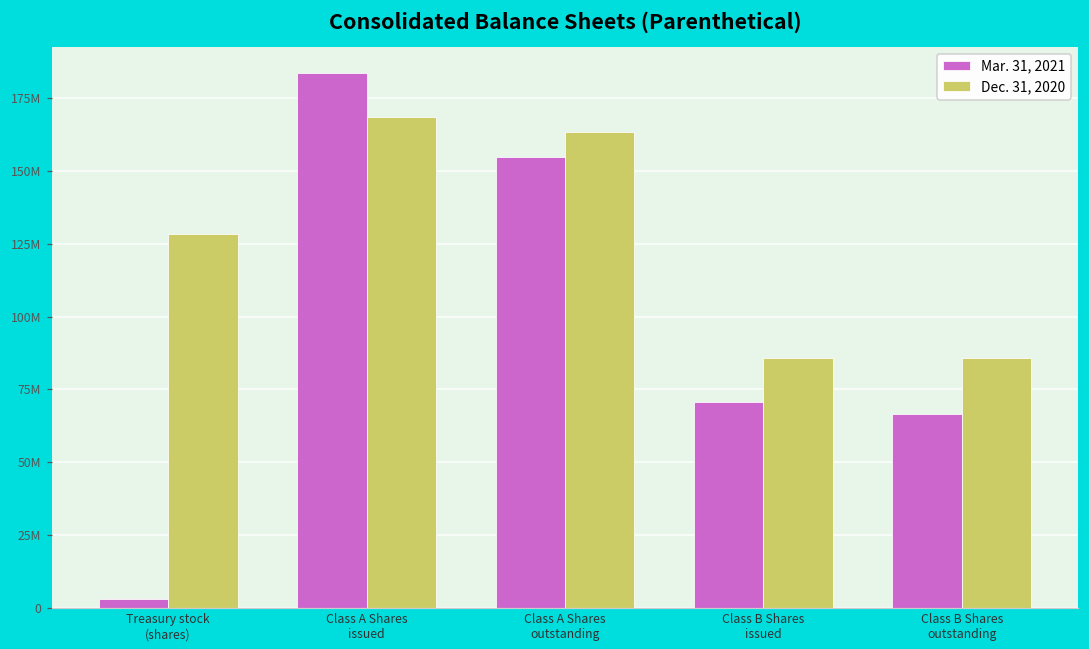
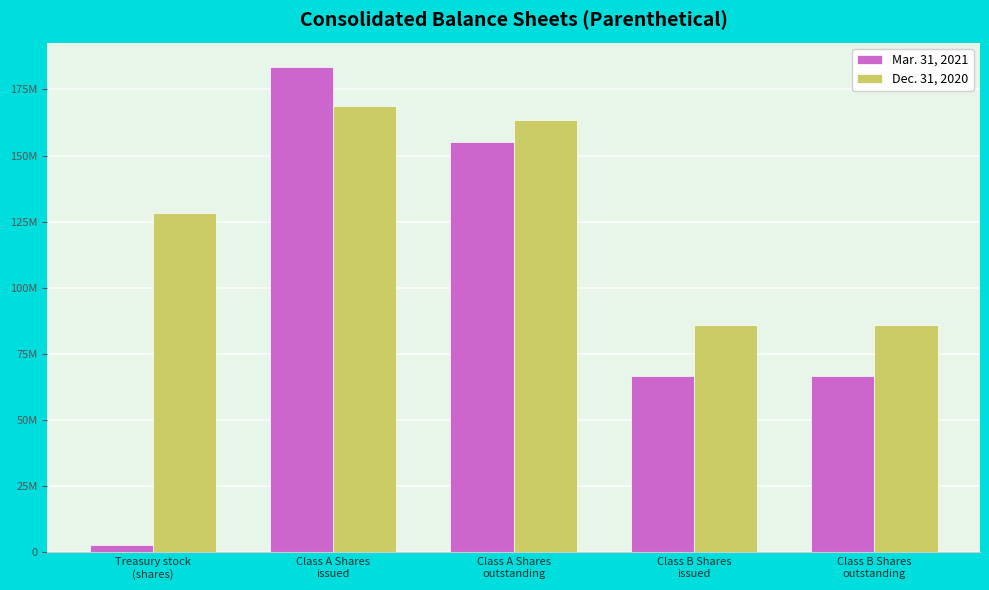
Mar. 31, 2021, Class B Shares issued: 71000000 -> 67000000
